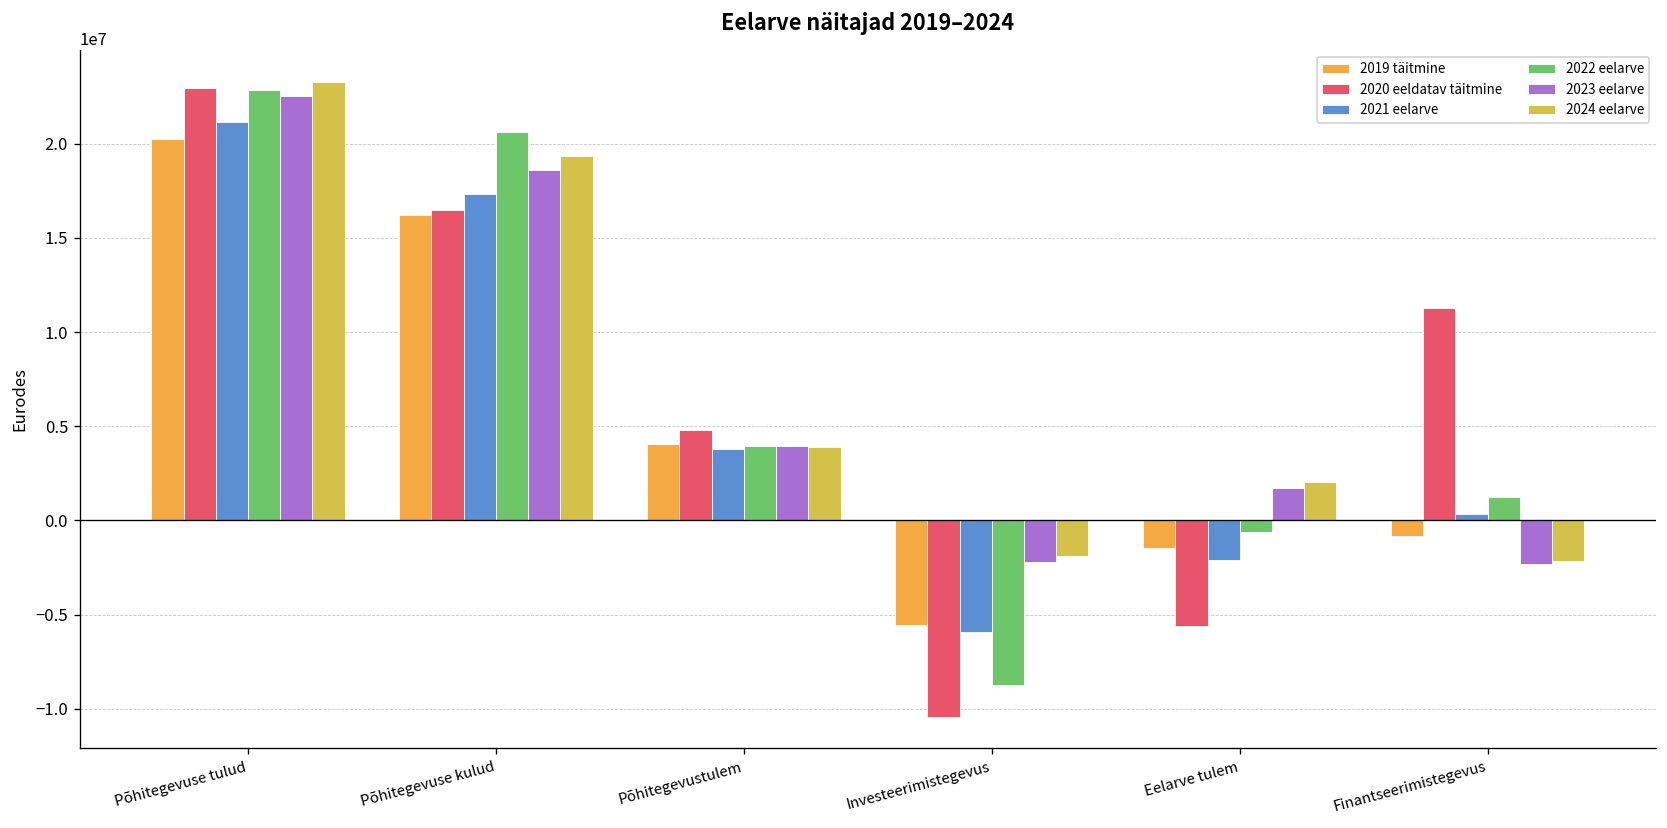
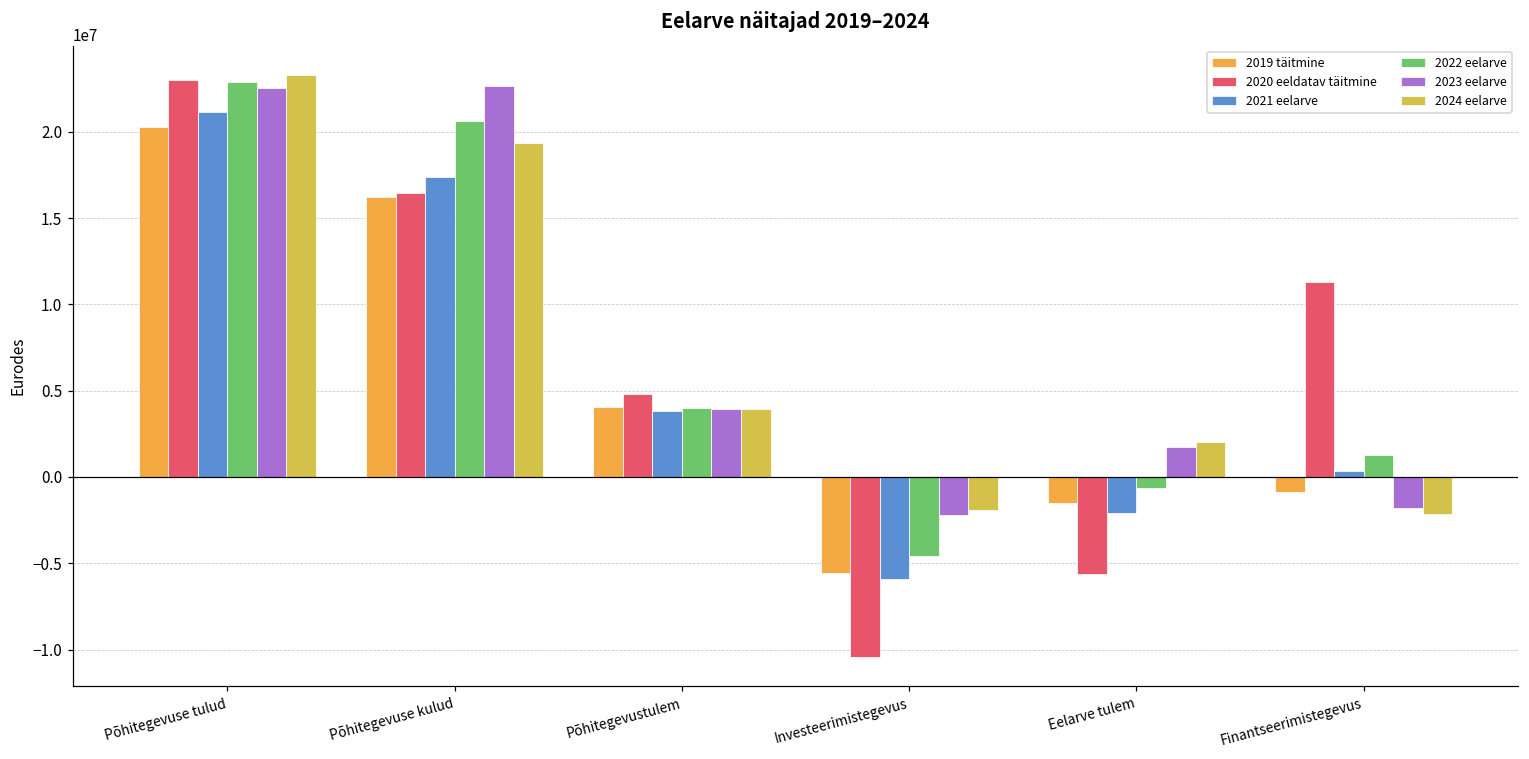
2023 eelarve, Põhitegevuse kulud: 18600000 -> 22600000
2022 eelarve, Investeerimistegevus: -8700000 -> -4600000
2023 eelarve, Finantseerimistegevus: -2300000 -> -1800000
